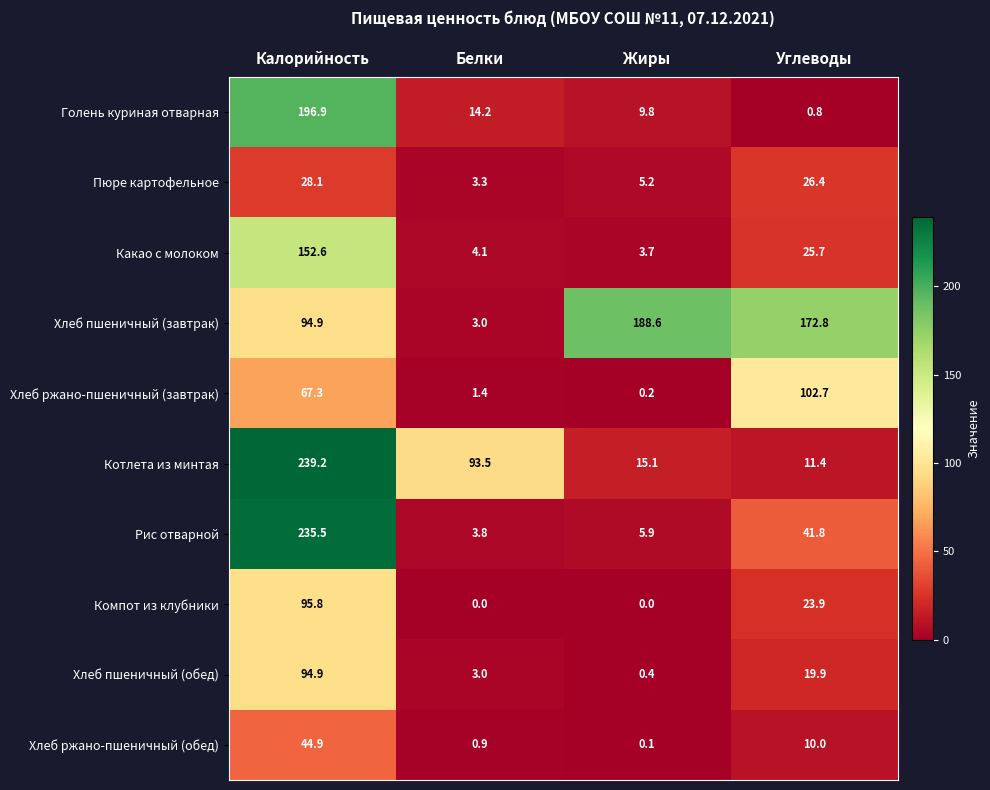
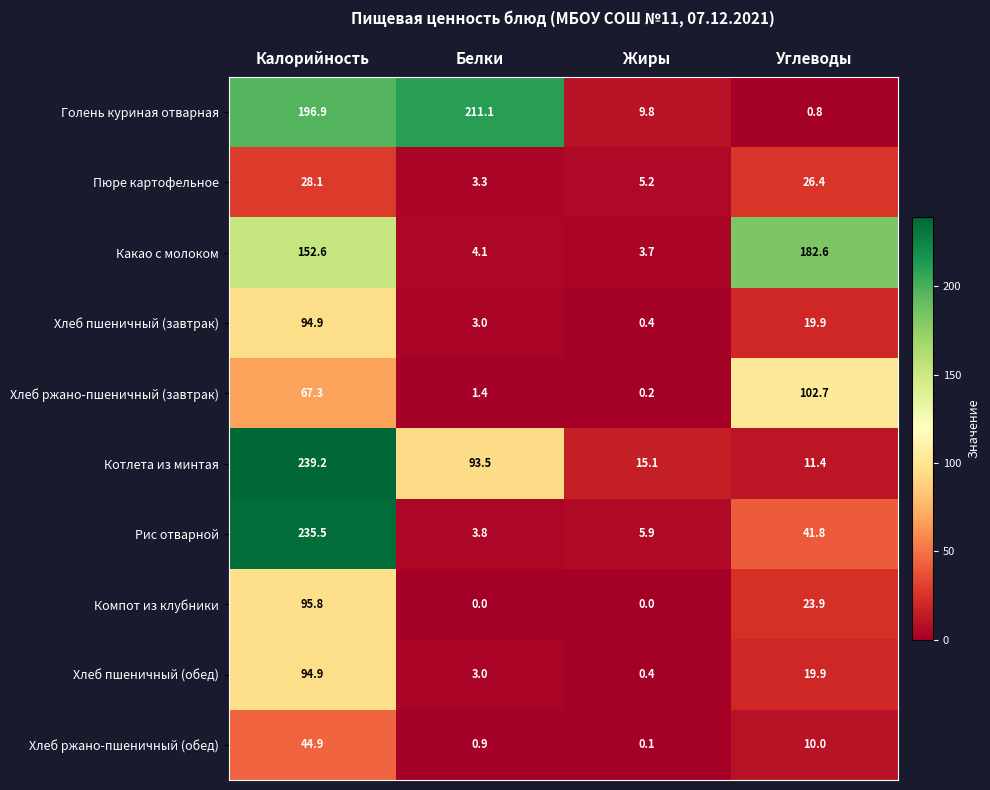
Голень куриная отварная, Белки: 14.2 -> 211.1
Какао с молоком, Углеводы: 25.7 -> 182.6
Хлеб пшеничный (завтрак), Жиры: 188.6 -> 0.4
Хлеб пшеничный (завтрак), Углеводы: 172.8 -> 19.9
